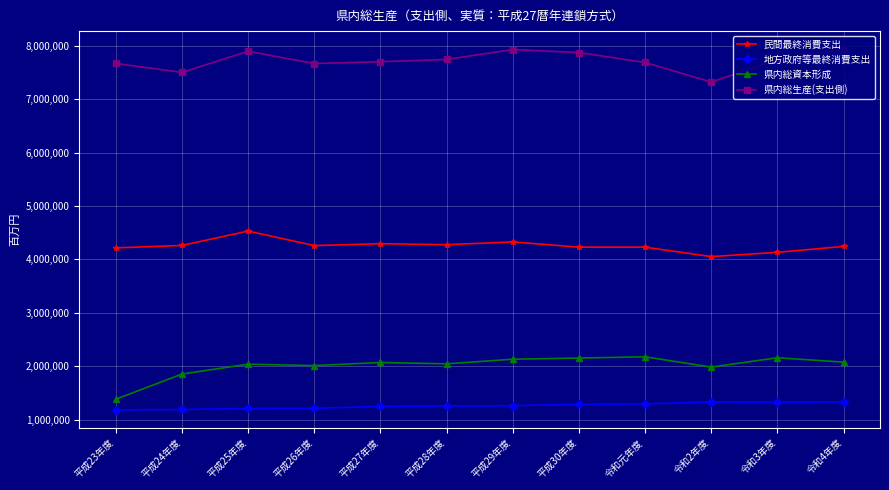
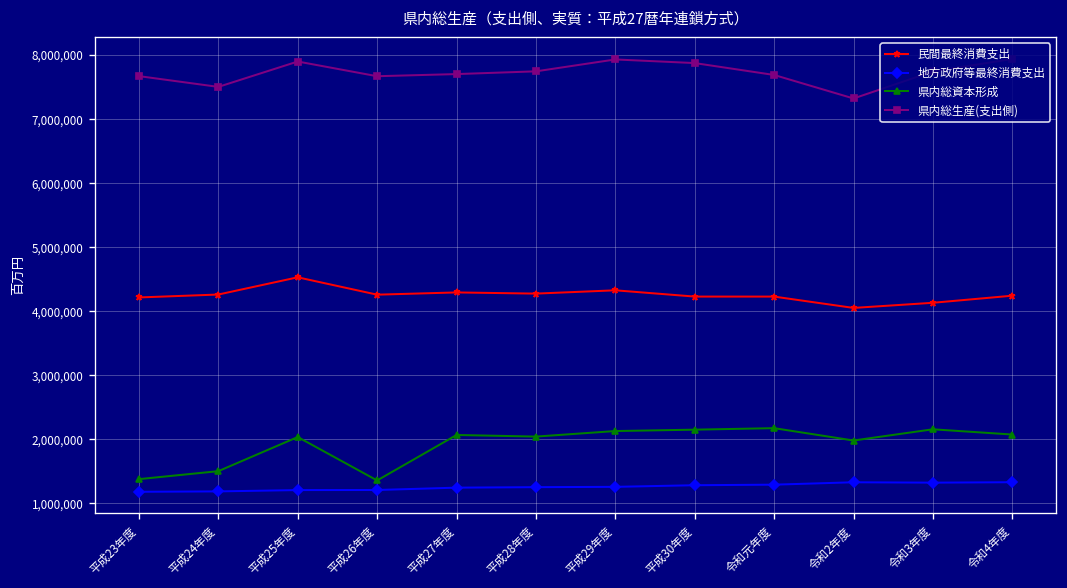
県内総資本形成, 平成24年度: 1,900,000 -> 1,500,000
県内総資本形成, 平成26年度: 2,000,000 -> 1,400,000
